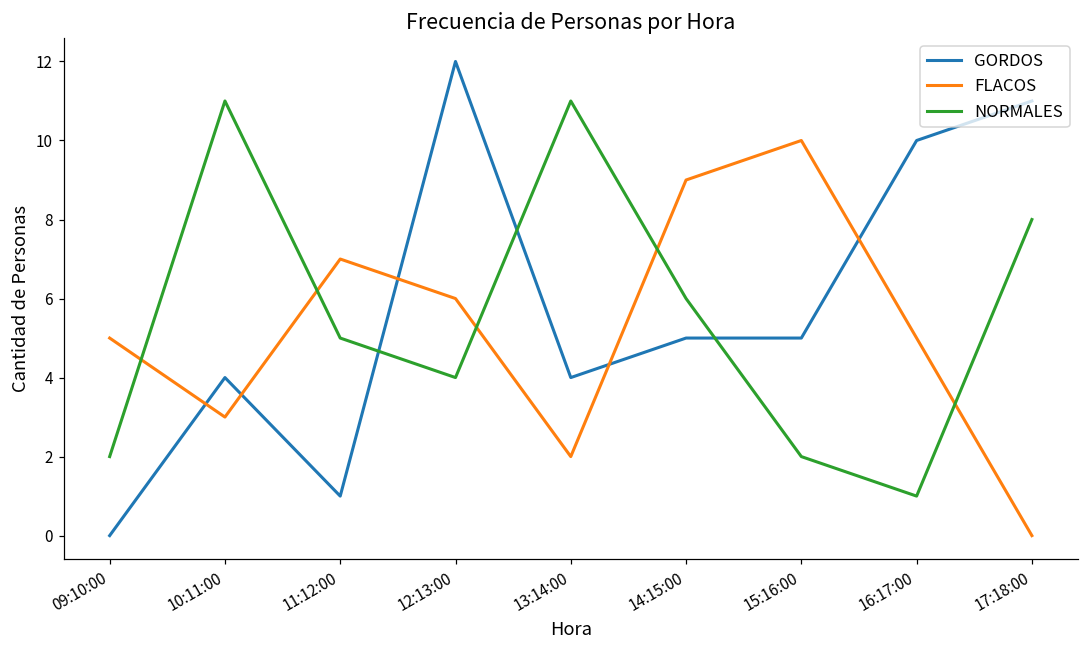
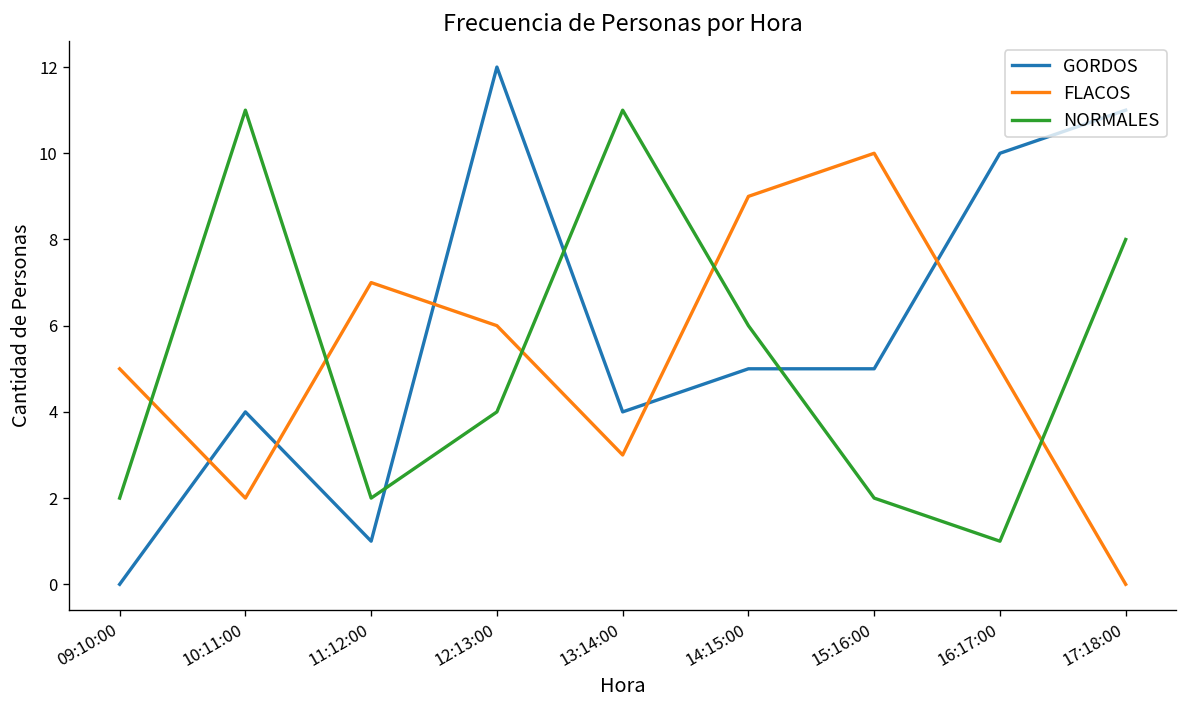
FLACOS, 10:11:00: 3 -> 2
NORMALES, 11:12:00: 5 -> 2
FLACOS, 13:14:00: 2 -> 3
